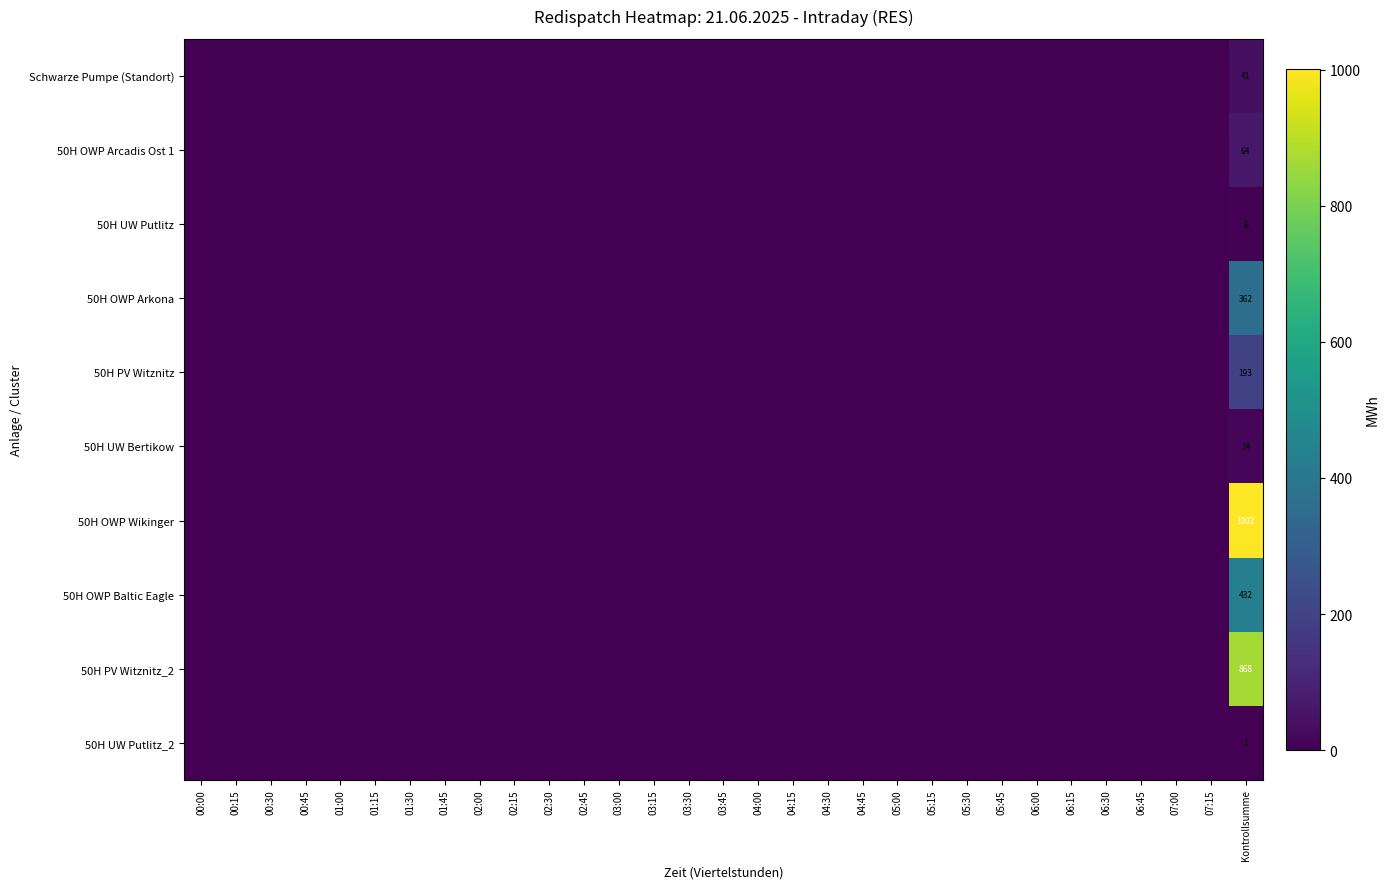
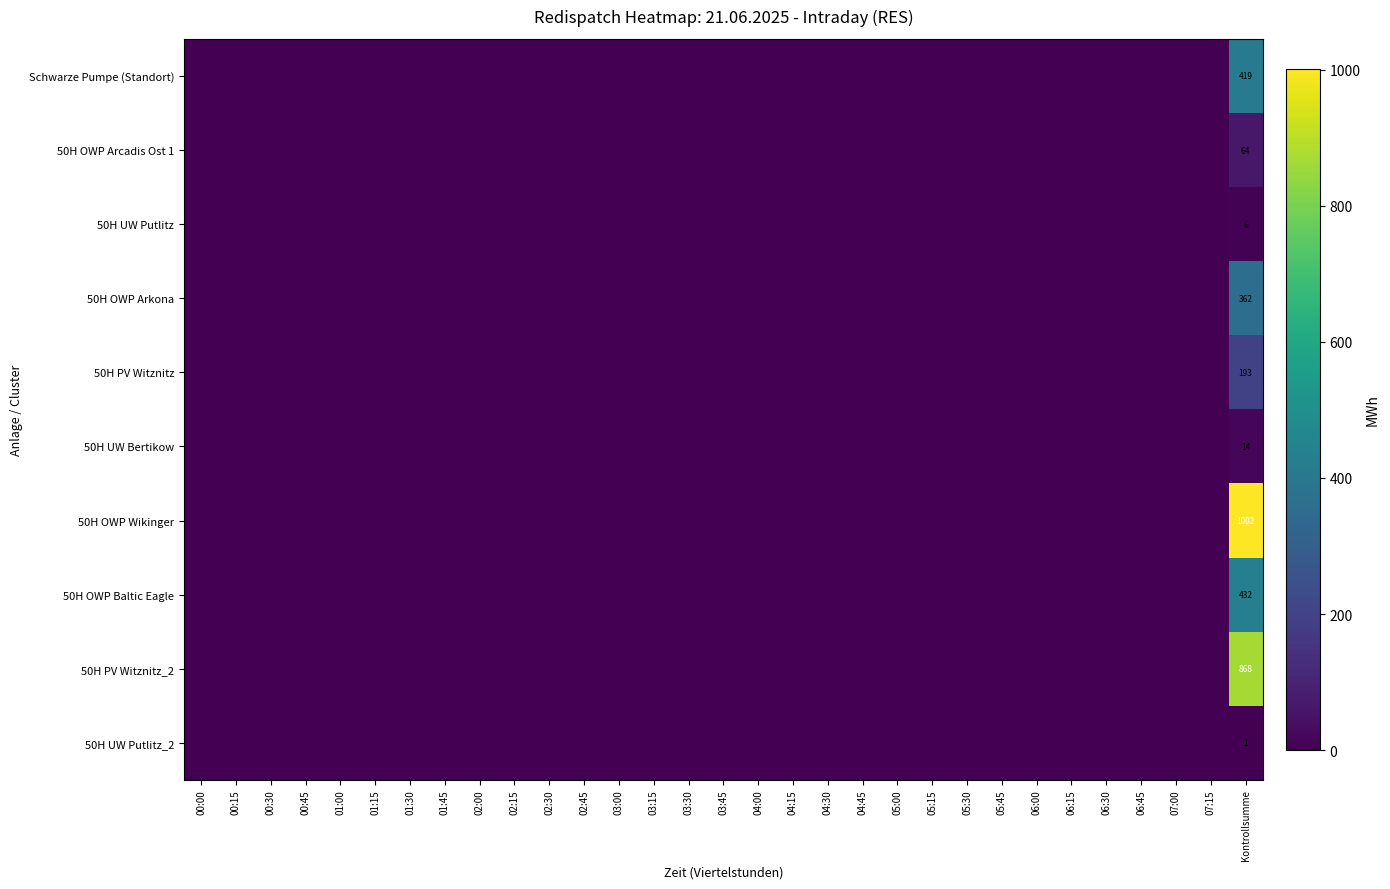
Schwarze Pumpe (Standort), Kontrollsumme: 41 -> 419
